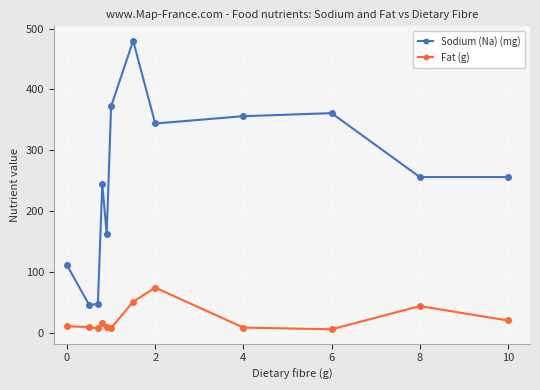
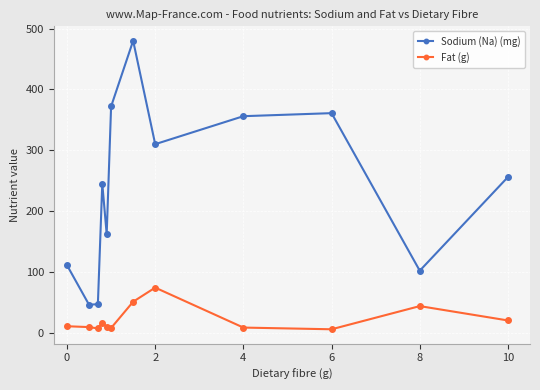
Sodium (Na) (mg), 2: 340 -> 310
Sodium (Na) (mg), 8: 260 -> 100
